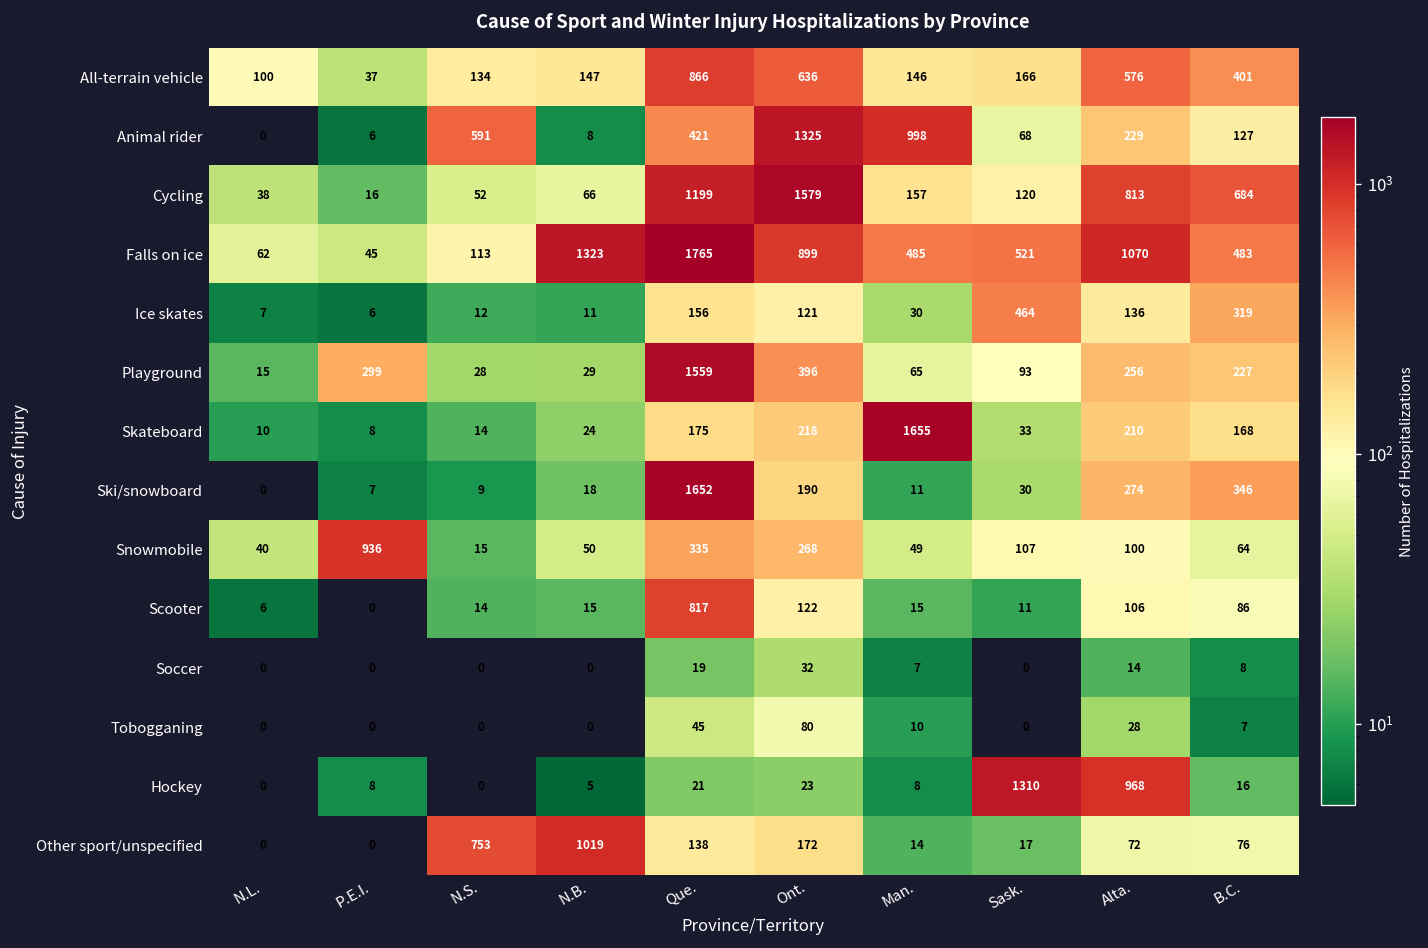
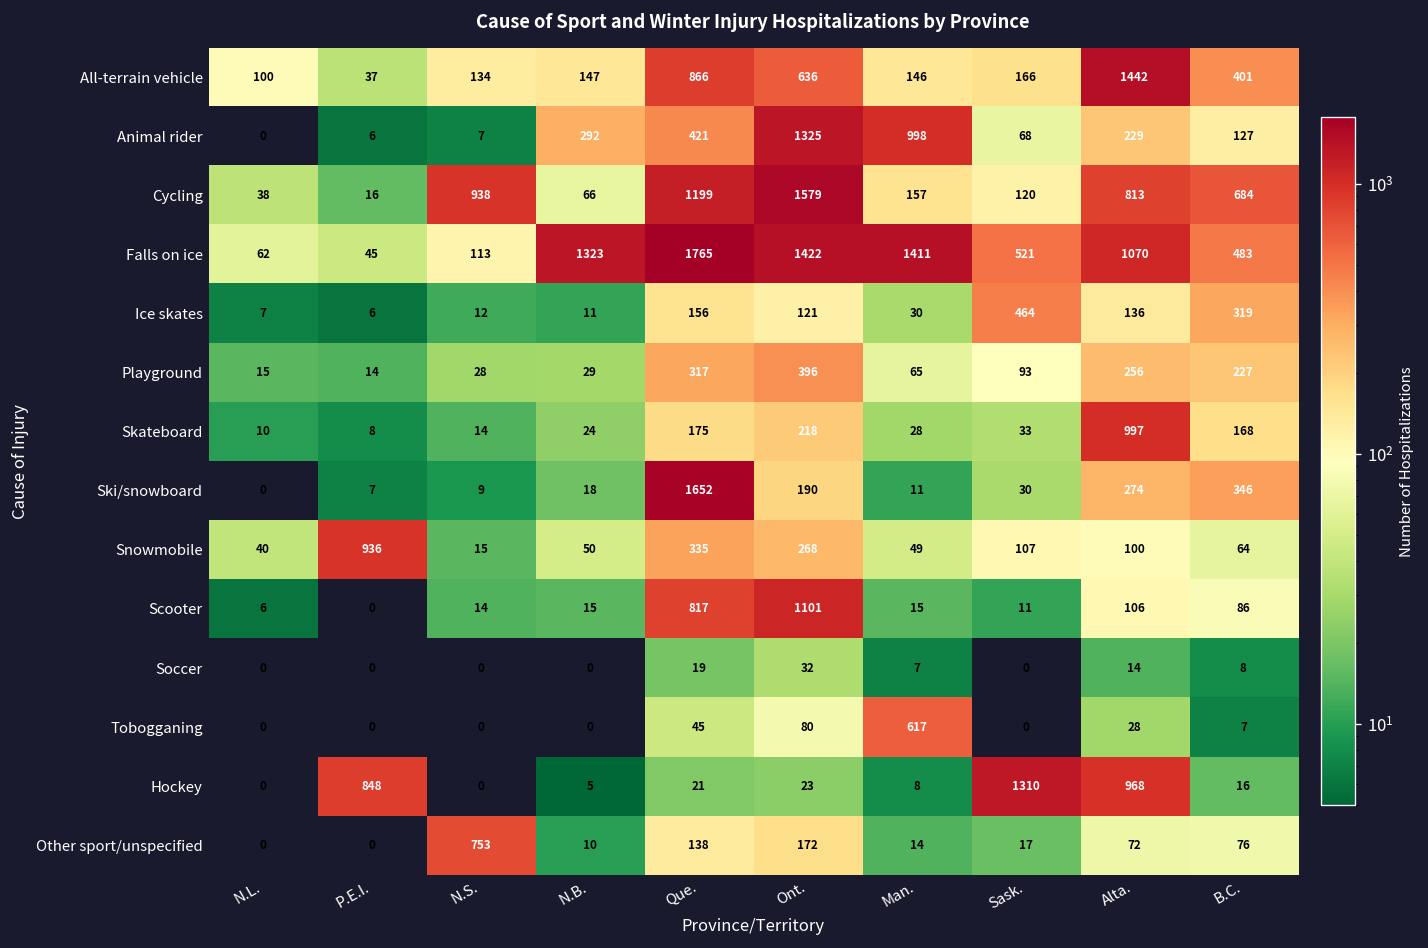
All-terrain vehicle, Alta.: 576 -> 1442
Animal rider, N.S.: 591 -> 7
Animal rider, N.B.: 8 -> 292
Cycling, N.S.: 52 -> 938
Falls on ice, Ont.: 899 -> 1422
Falls on ice, Man.: 485 -> 1411
Playground, P.E.I.: 299 -> 14
Playground, Que.: 1559 -> 317
Skateboard, Man.: 1655 -> 28
Skateboard, Alta.: 210 -> 997
Scooter, Ont.: 122 -> 1101
Tobogganing, Man.: 10 -> 617
Hockey, P.E.I.: 8 -> 848
Other sport/unspecified, N.B.: 1019 -> 10
